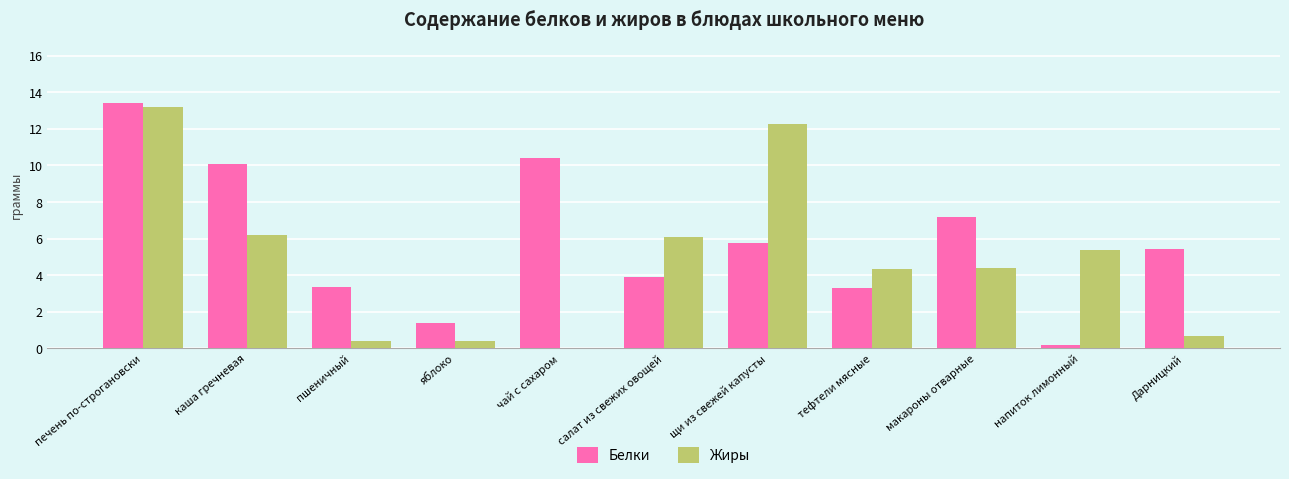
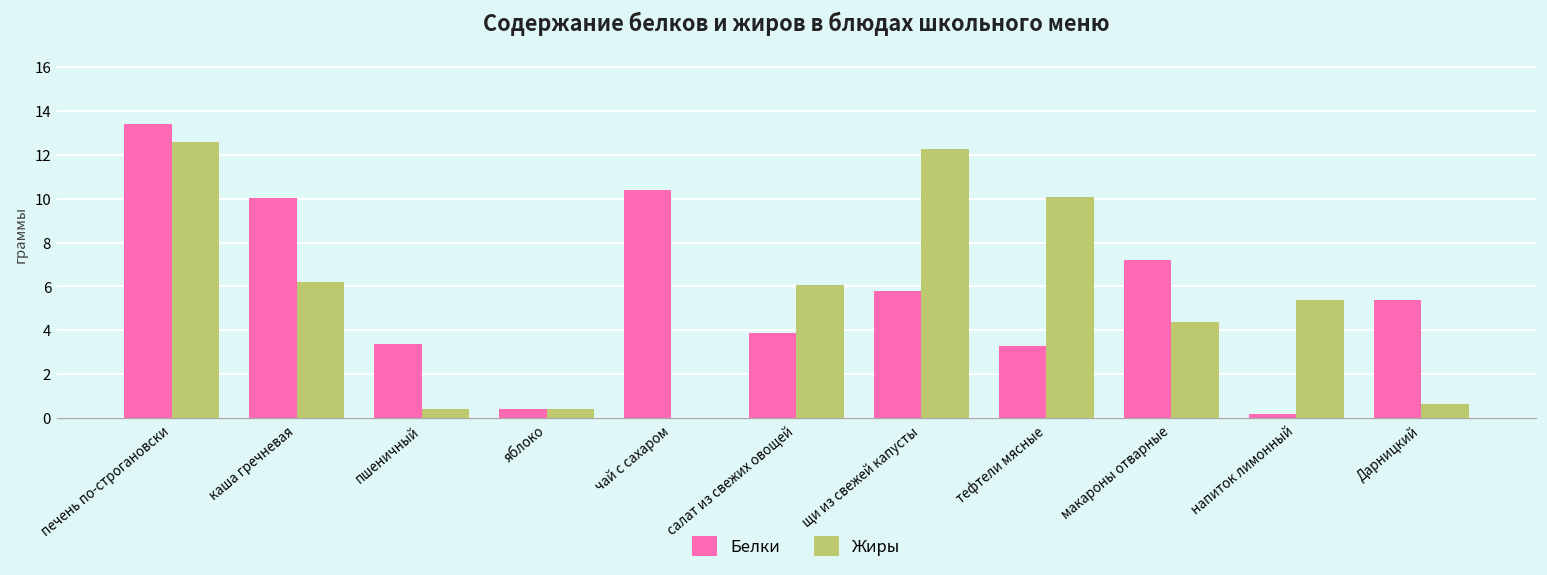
Жиры, печень по-строгановски: 13.2 -> 12.6
Белки, яблоко: 1.4 -> 0.4
Жиры, тефтели мясные: 4.4 -> 10.1
